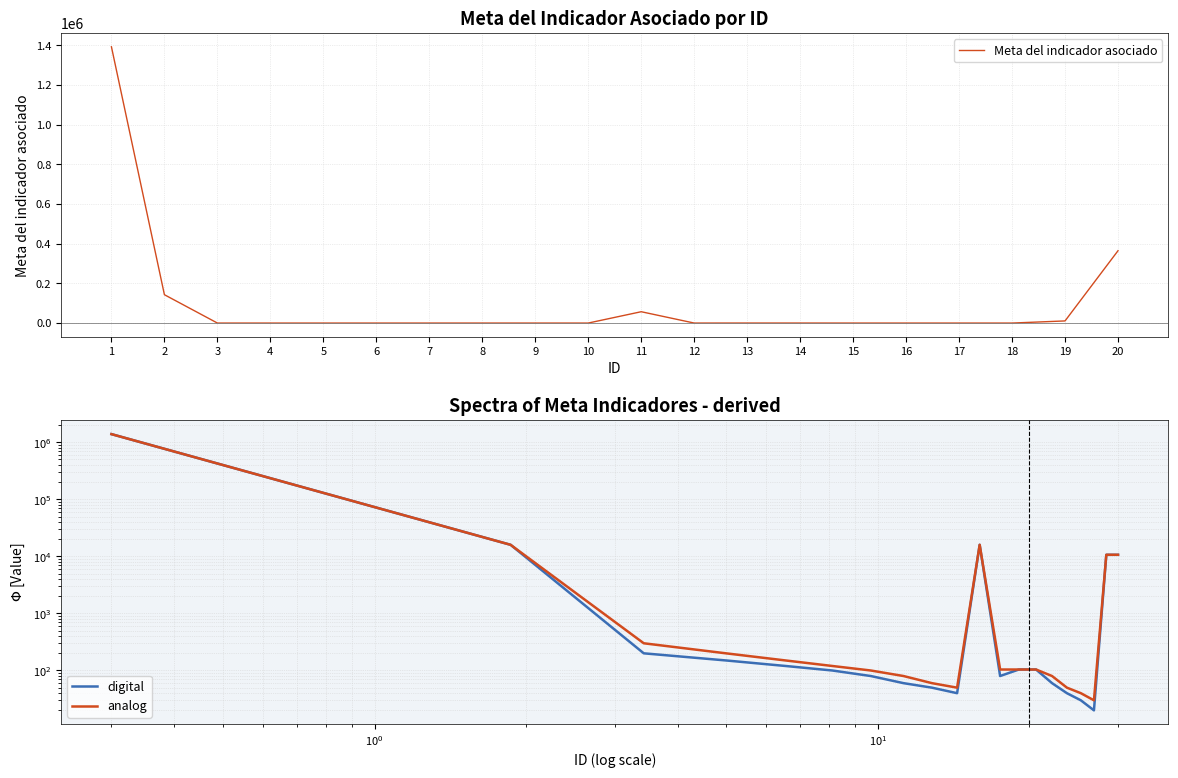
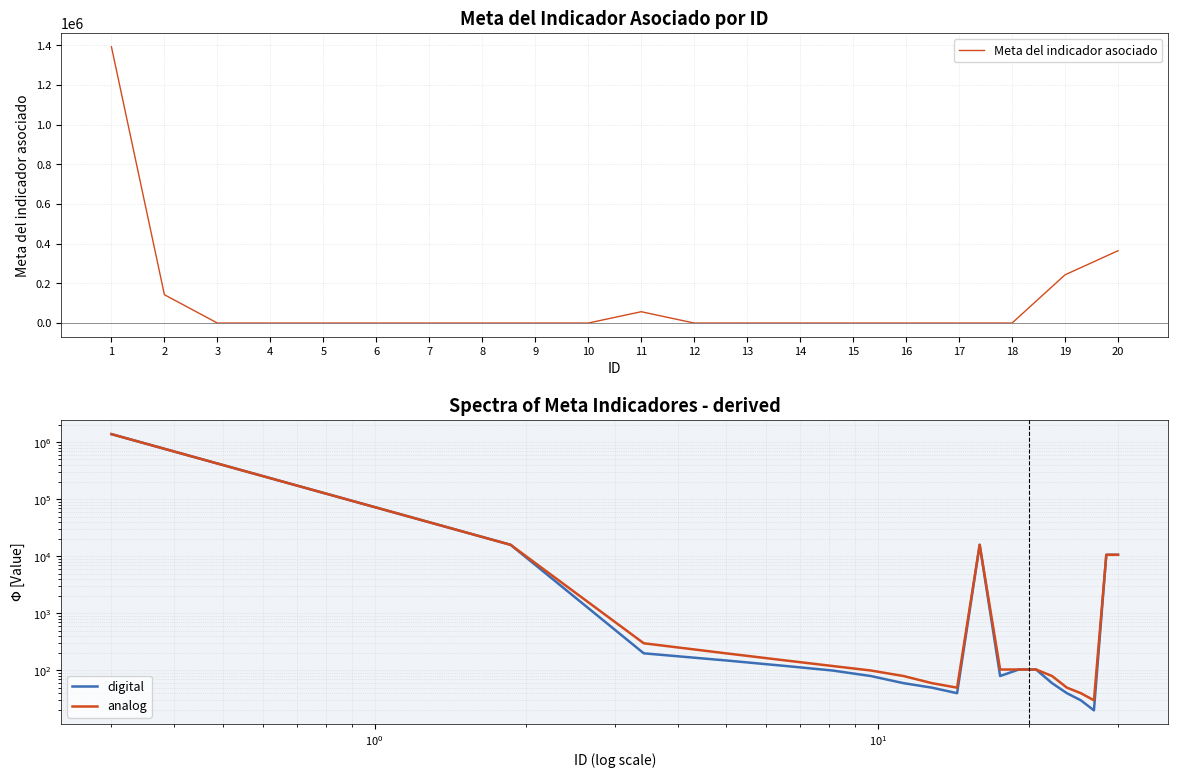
Meta del Indicador Asociado por ID, 19: 10000 -> 240000
